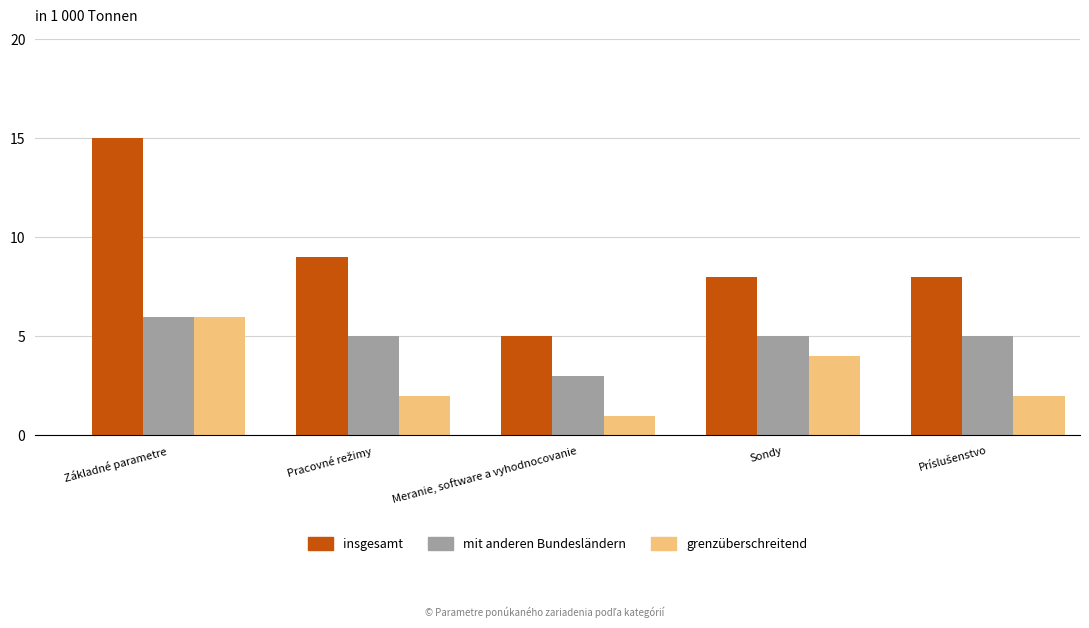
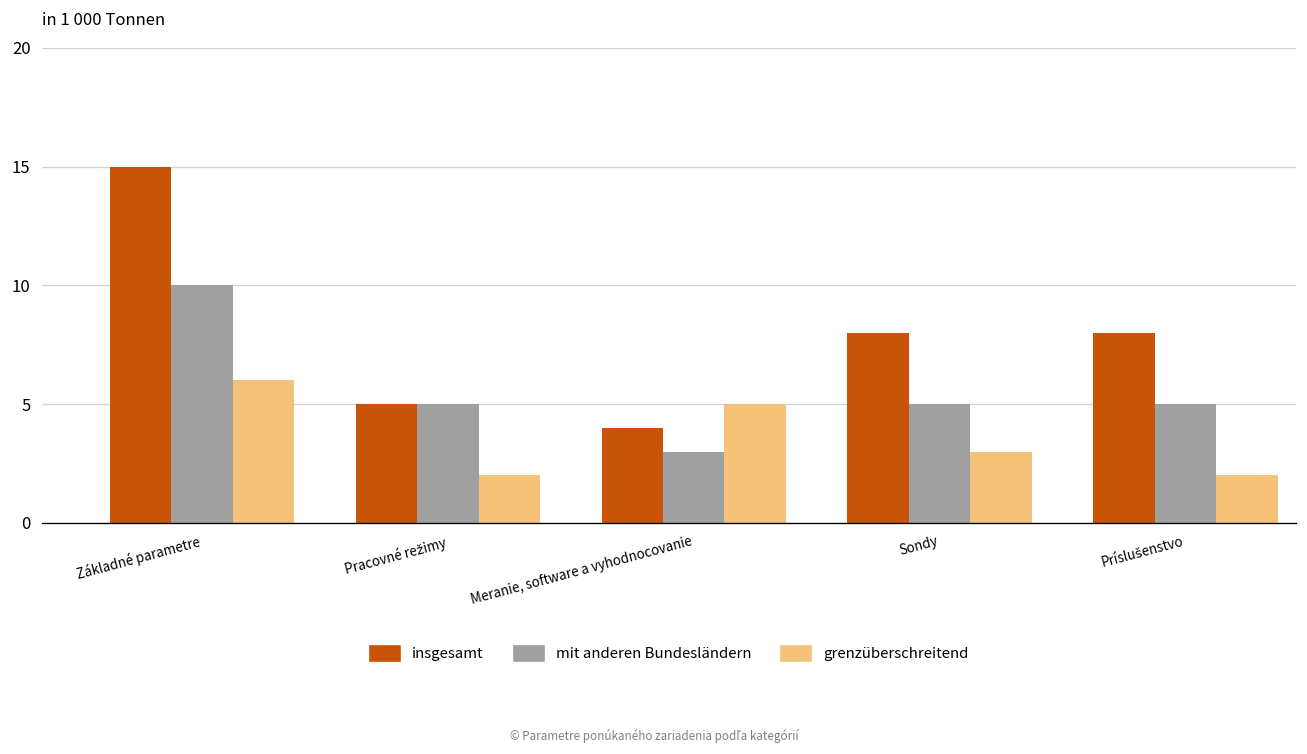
mit anderen Bundesländern, Základné parametre: 6 -> 10
insgesamt, Pracovné režimy: 9 -> 5
insgesamt, Meranie, software a vyhodnocovanie: 5 -> 4
grenzüberschreitend, Meranie, software a vyhodnocovanie: 1 -> 5
grenzüberschreitend, Sondy: 4 -> 3
